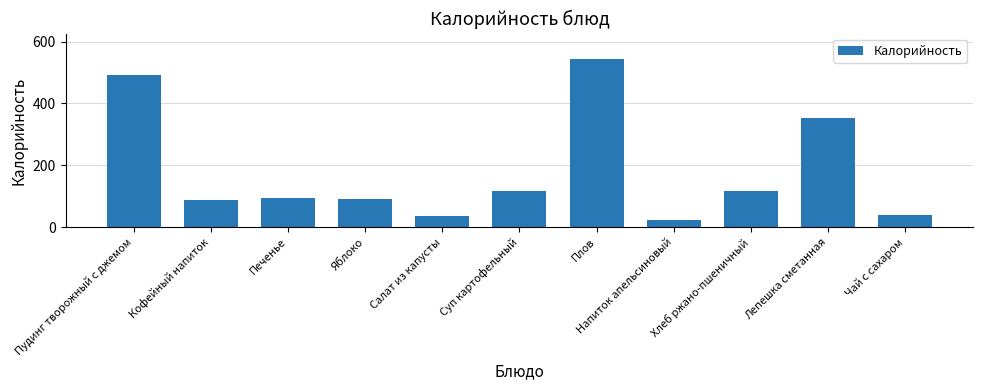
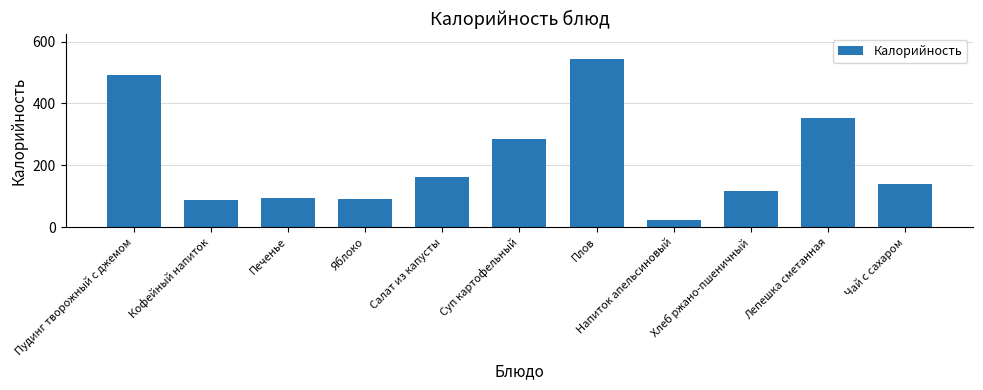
Салат из капусты: 40 -> 160
Суп картофельный: 120 -> 280
Чай с сахаром: 40 -> 140
